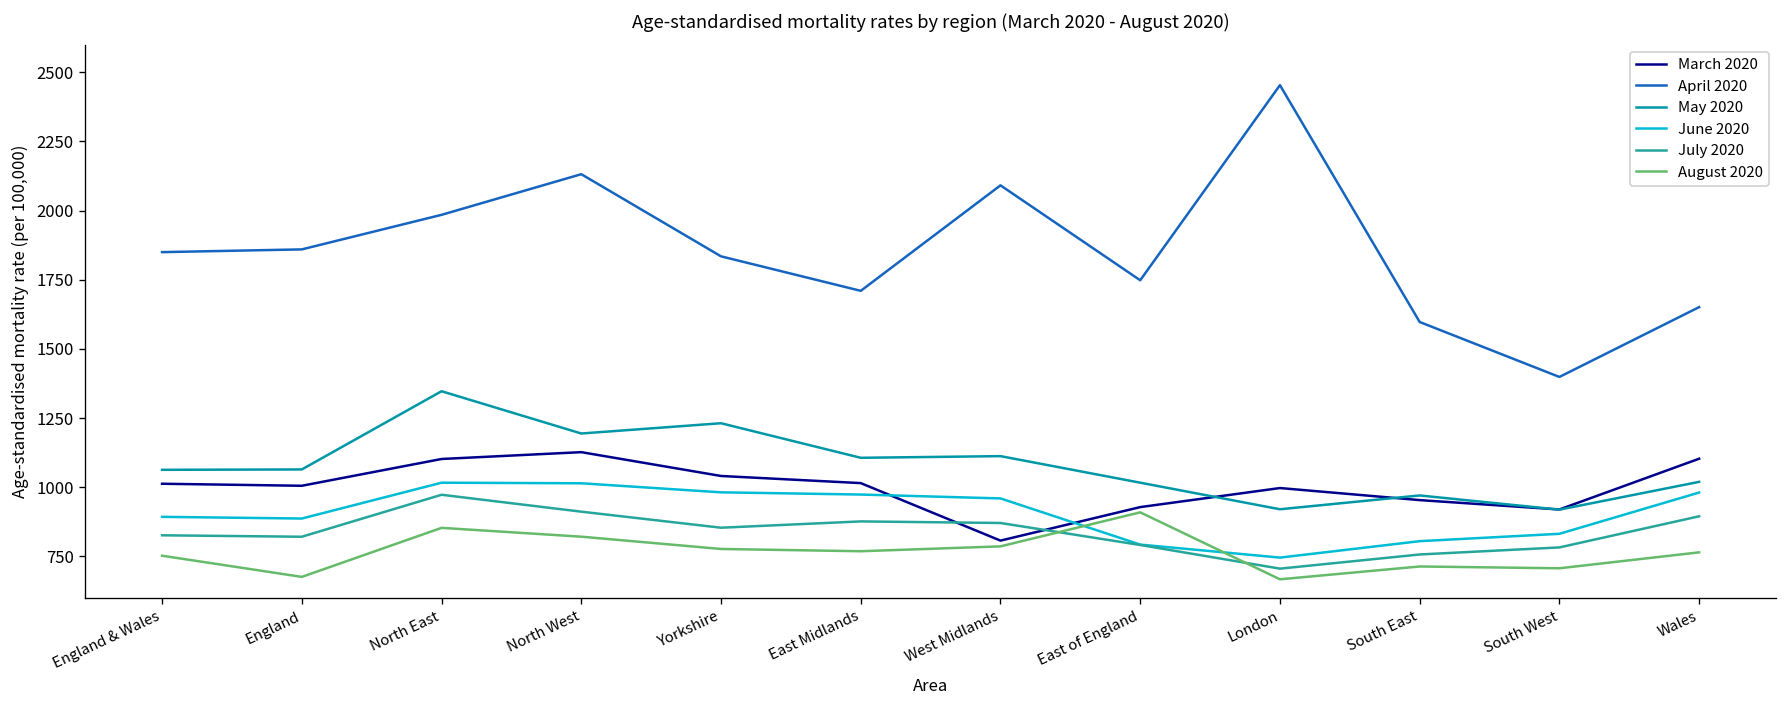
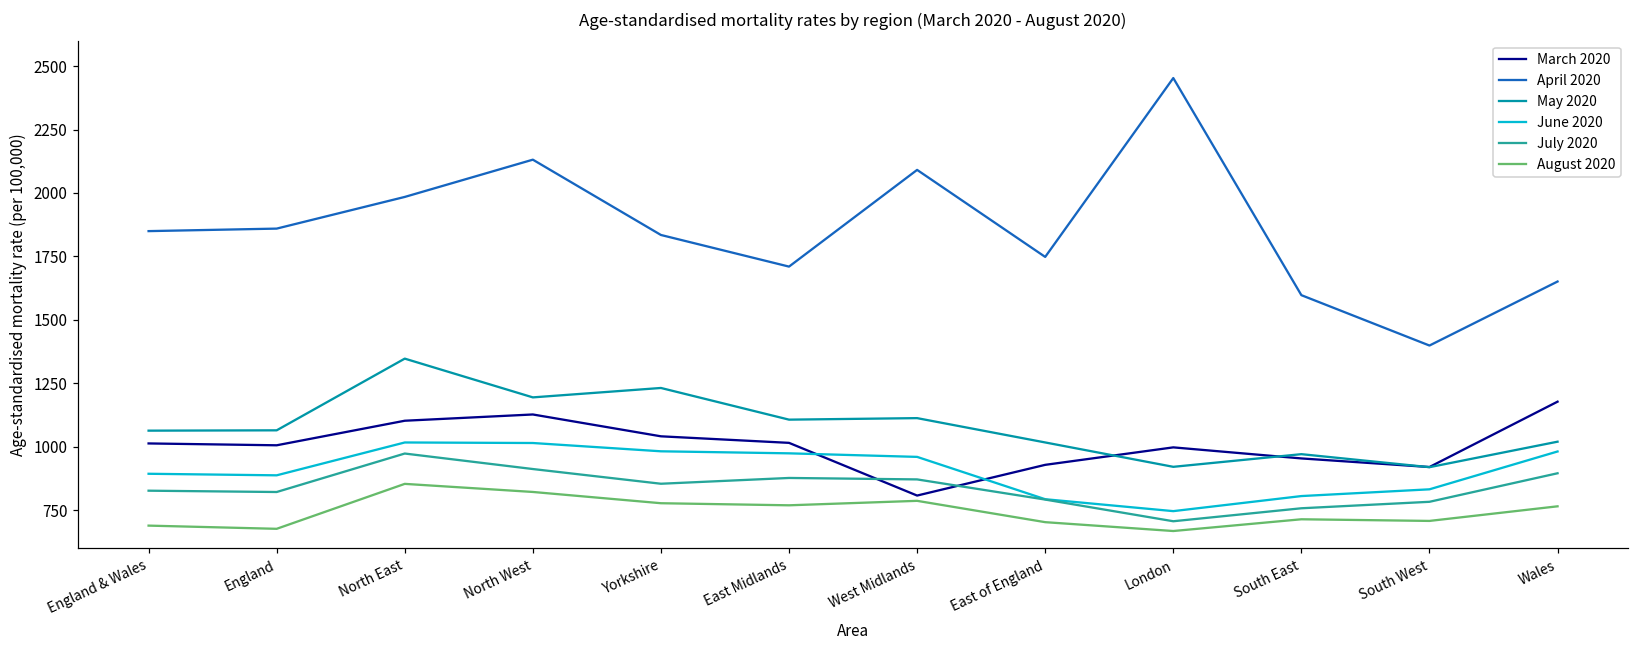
August 2020, England & Wales: 750 -> 690
August 2020, East of England: 910 -> 700
March 2020, Wales: 1100 -> 1180
